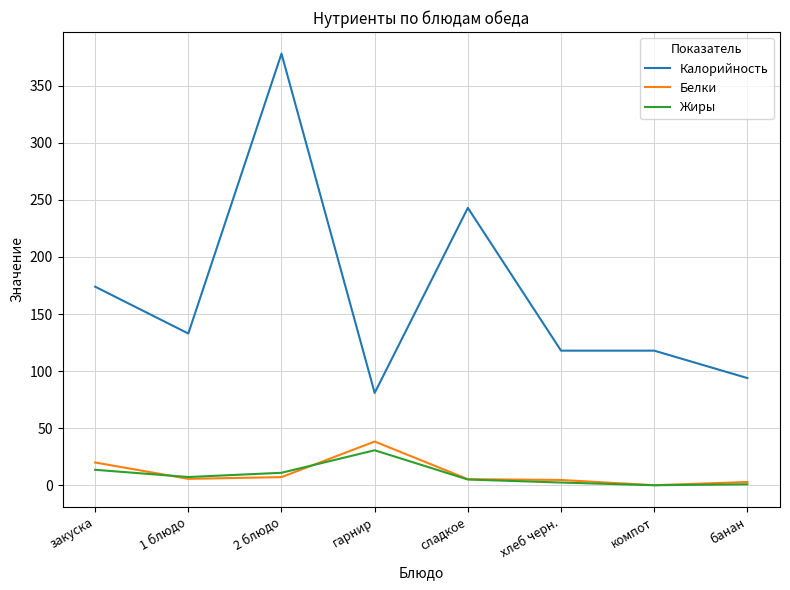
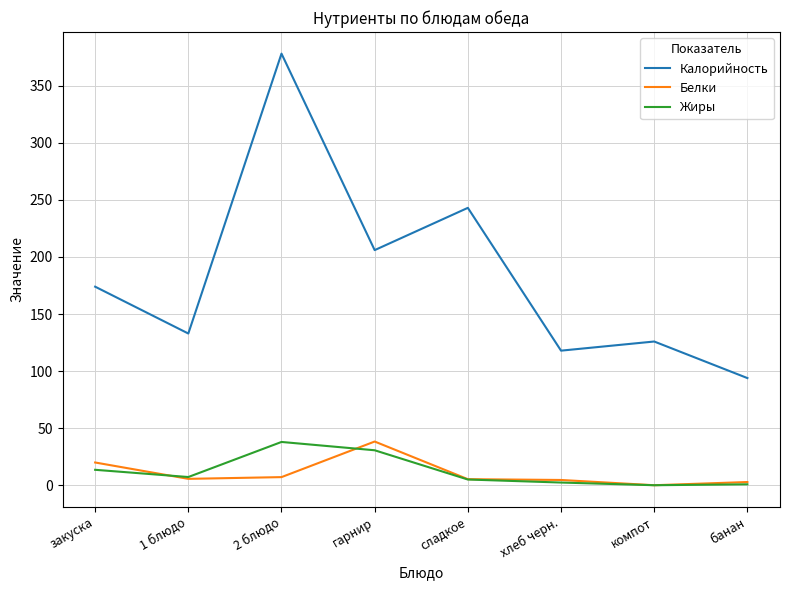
Жиры, 2 блюдо: 11 -> 38
Калорийность, гарнир: 81 -> 206
Калорийность, компот: 118 -> 126
